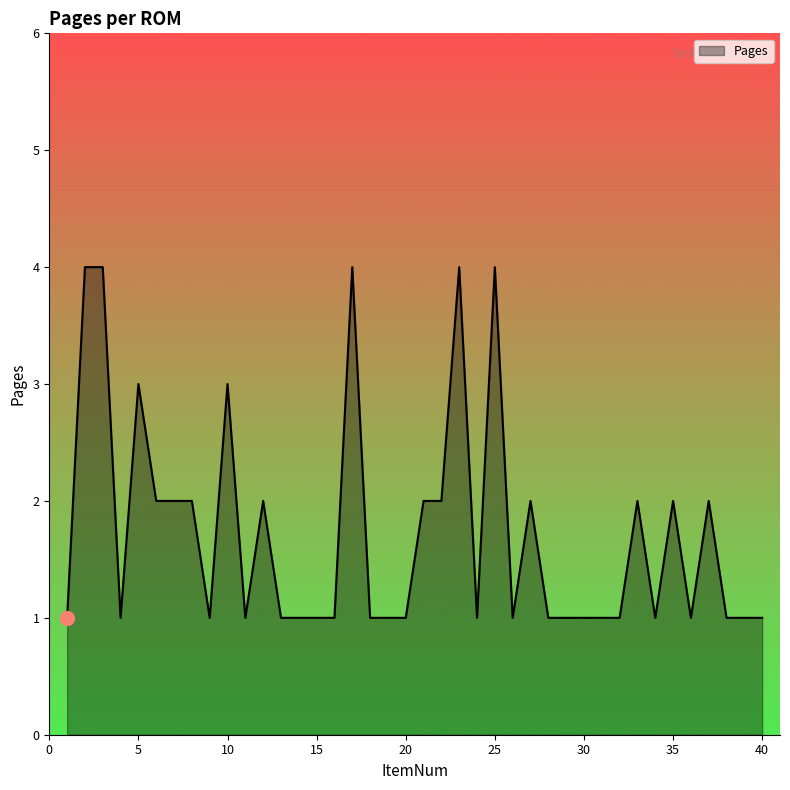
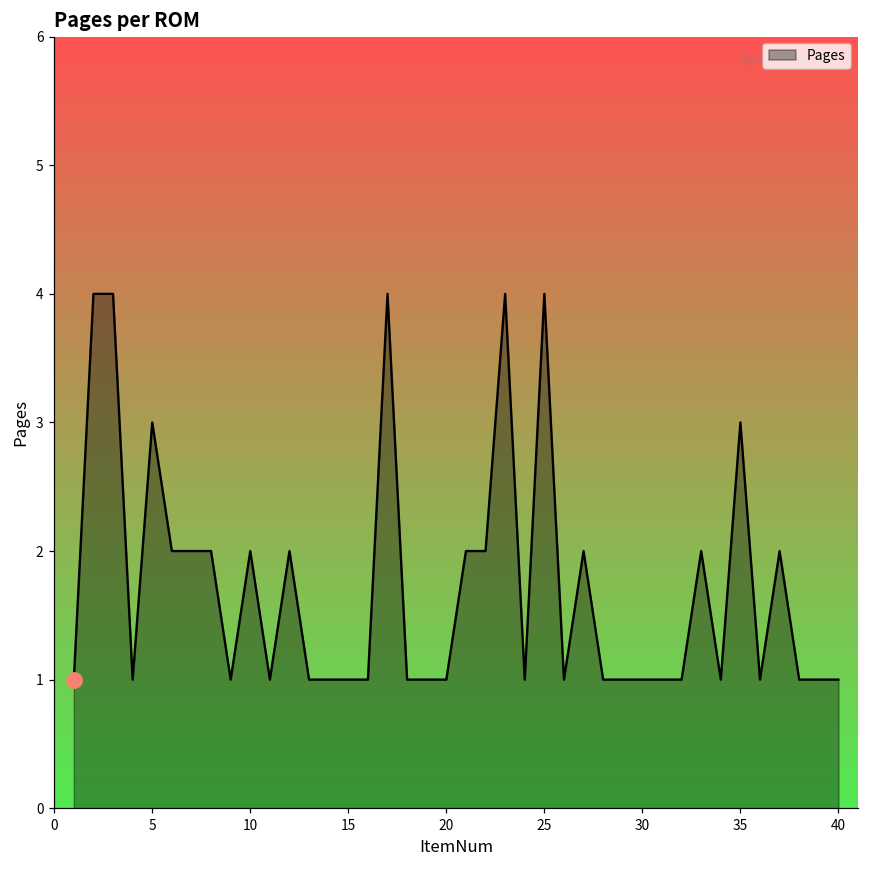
Pages, 10: 3 -> 2
Pages, 35: 2 -> 3
